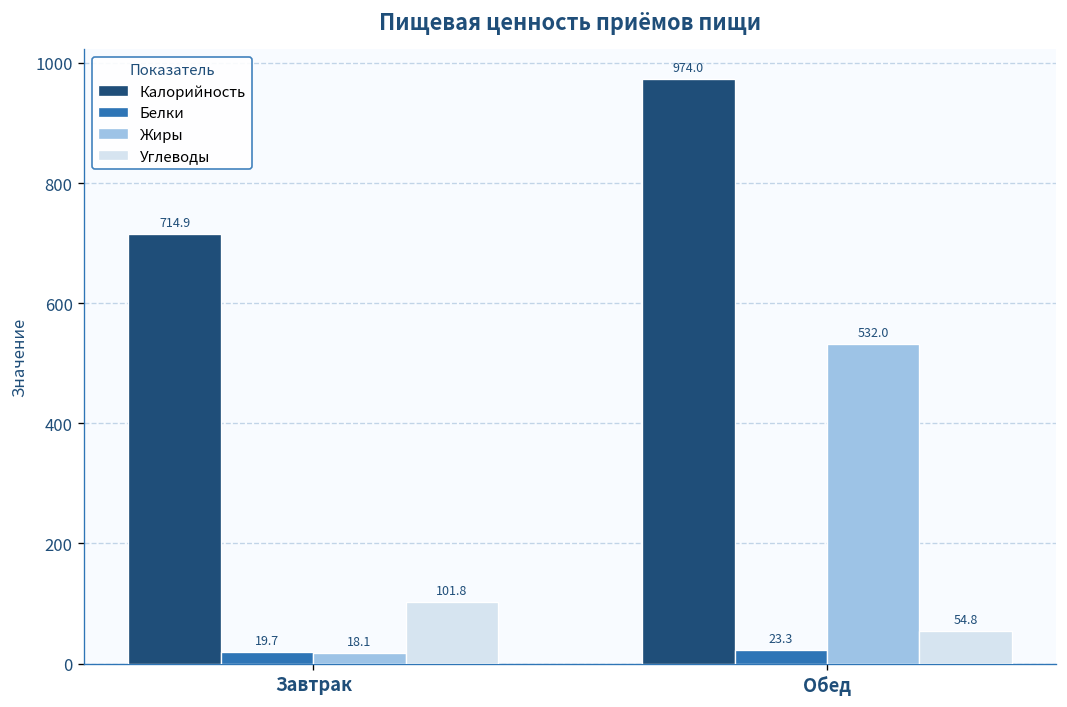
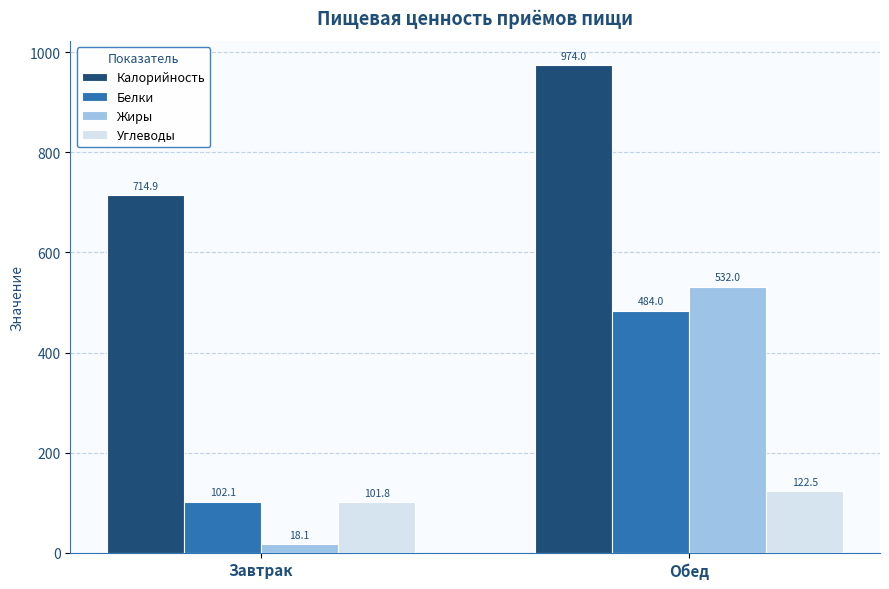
Белки, Завтрак: 19.7 -> 102.1
Белки, Обед: 23.3 -> 484.0
Углеводы, Обед: 54.8 -> 122.5
